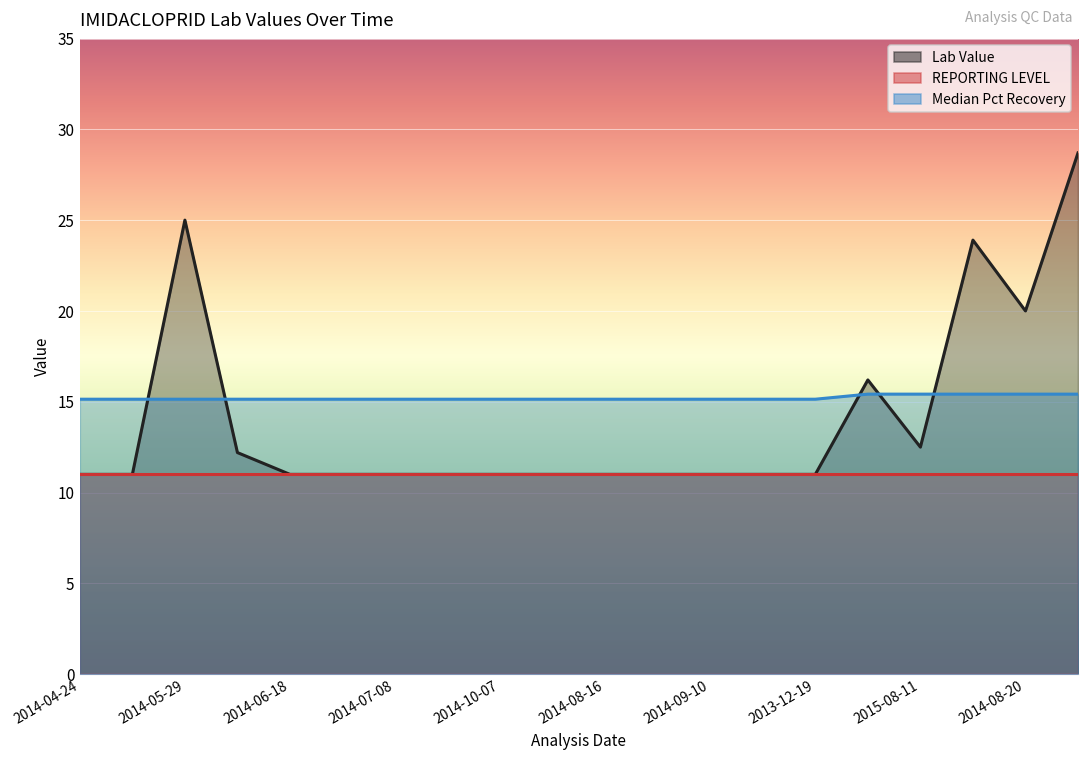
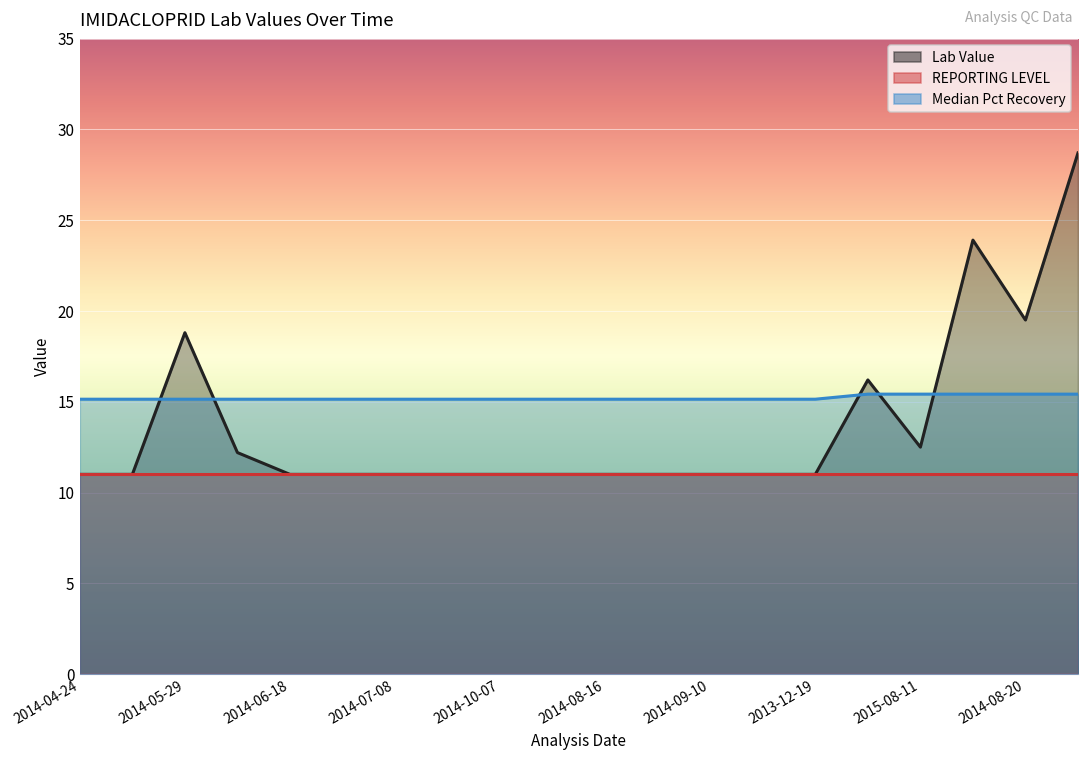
Lab Value, 2014-05-29: 25.0 -> 18.8
Lab Value, 2014-08-20: 20.0 -> 19.5
